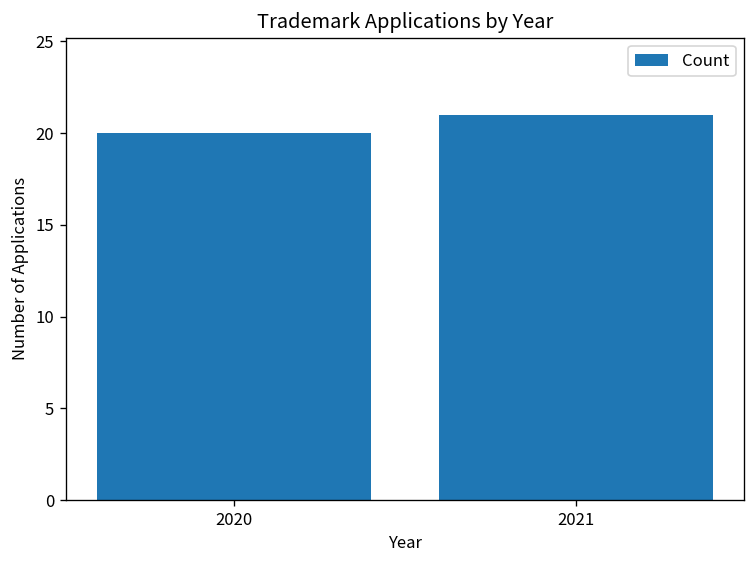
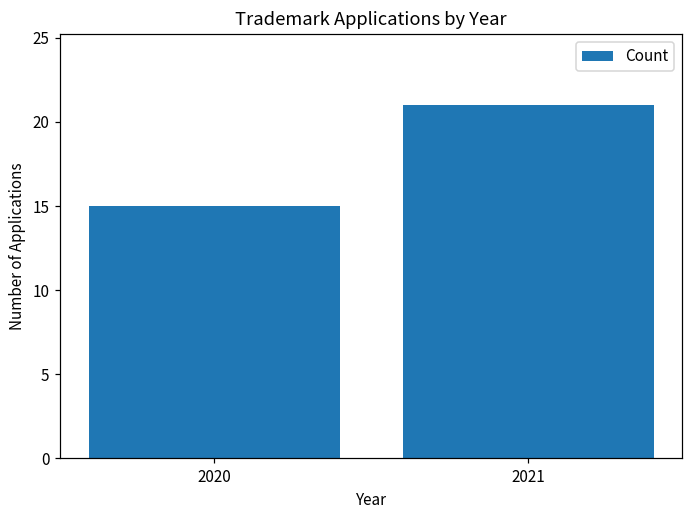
2020: 20 -> 15
